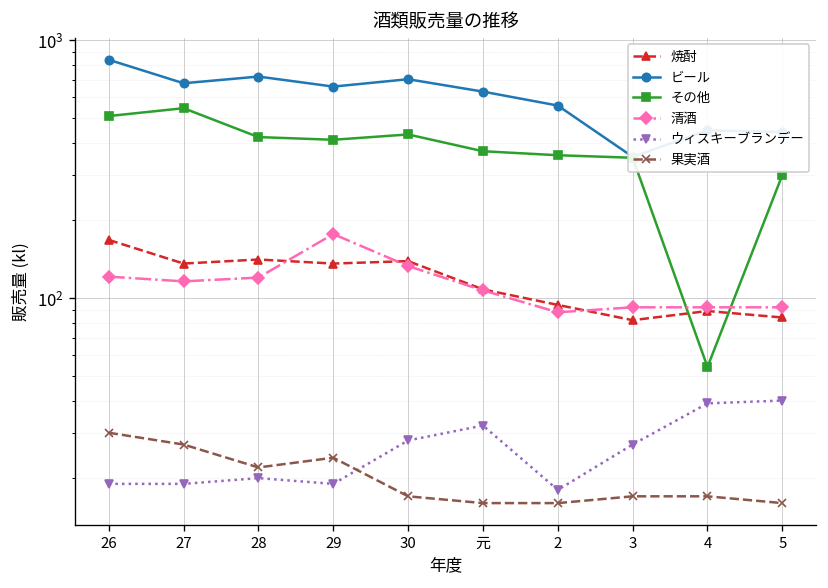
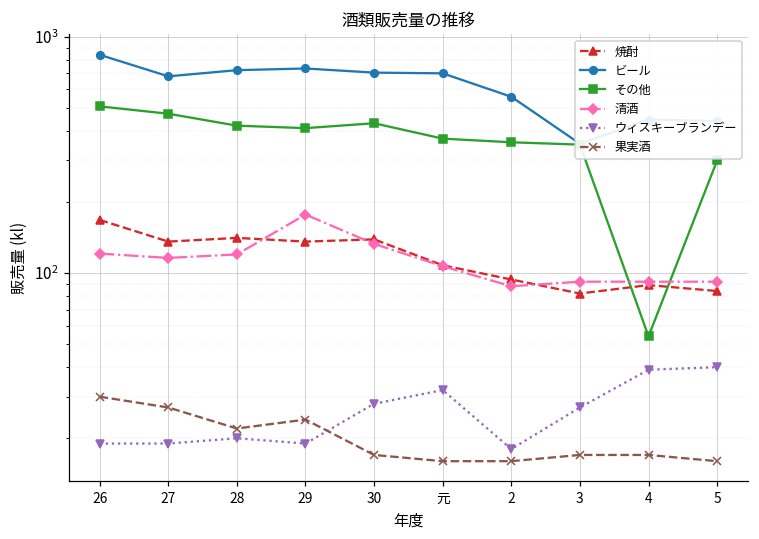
その他, 27: 550 -> 470
ビール, 29: 660 -> 740
ビール, 元: 630 -> 700
